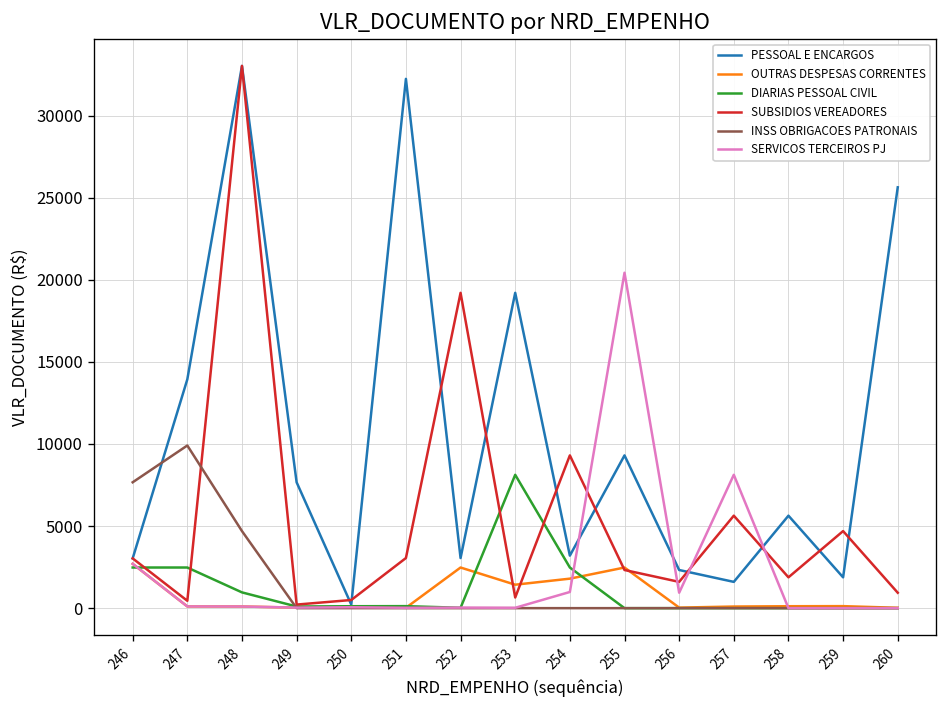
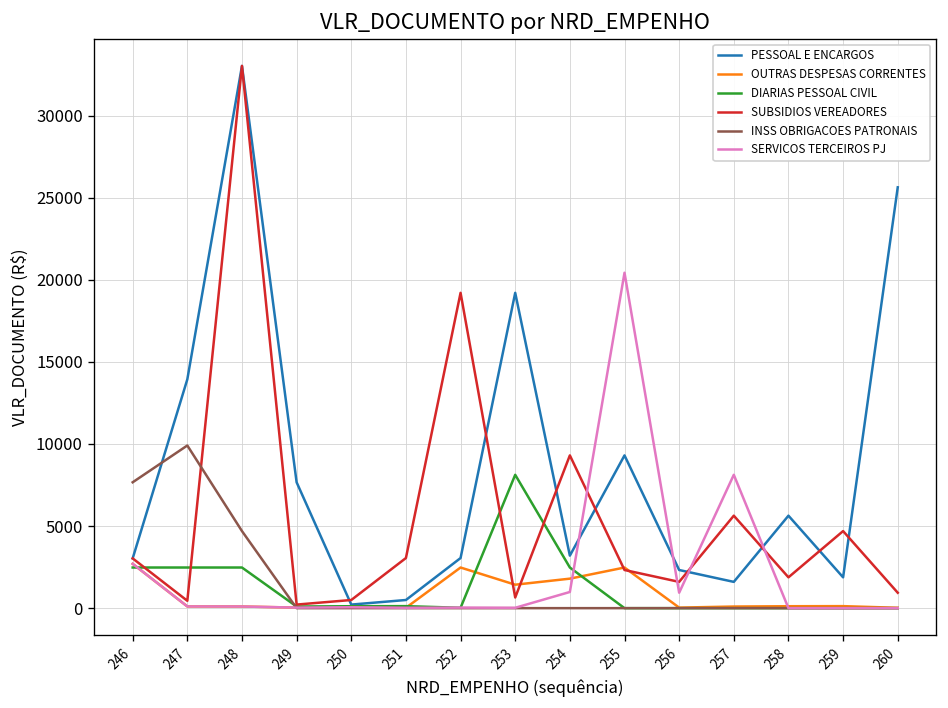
DIARIAS PESSOAL CIVIL, 248: 1000 -> 2500
PESSOAL E ENCARGOS, 251: 32200 -> 500
